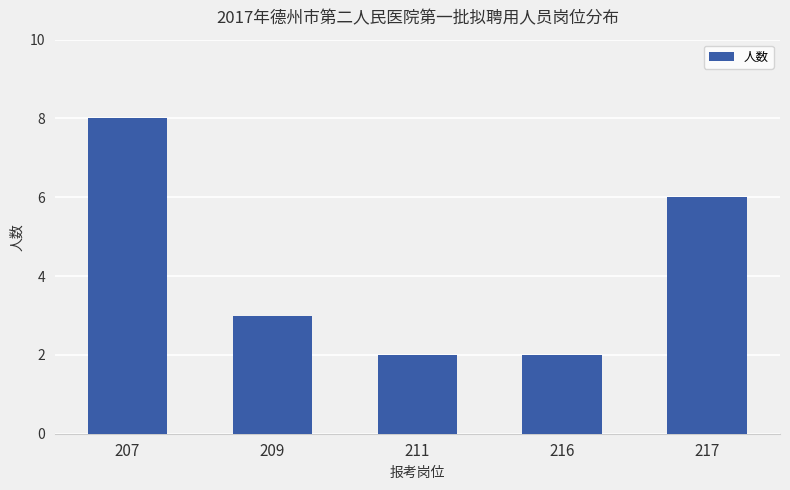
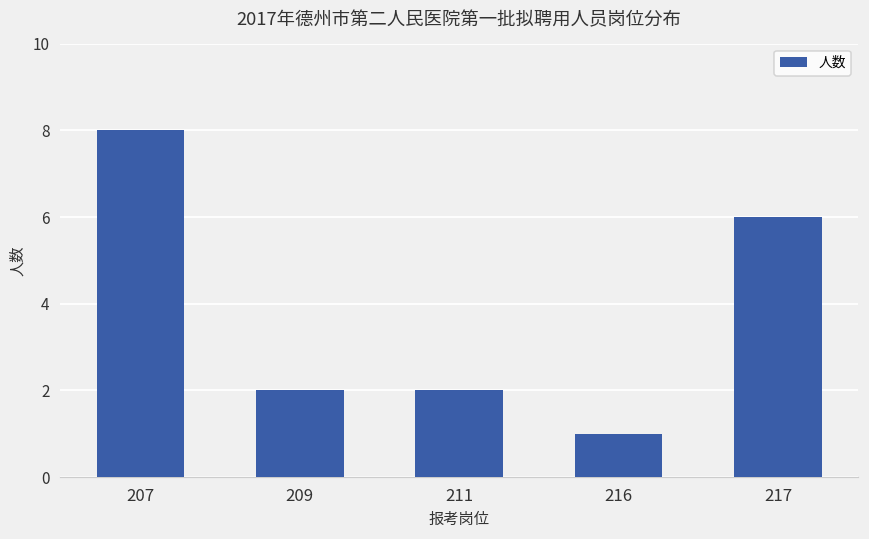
209: 3 -> 2
216: 2 -> 1
